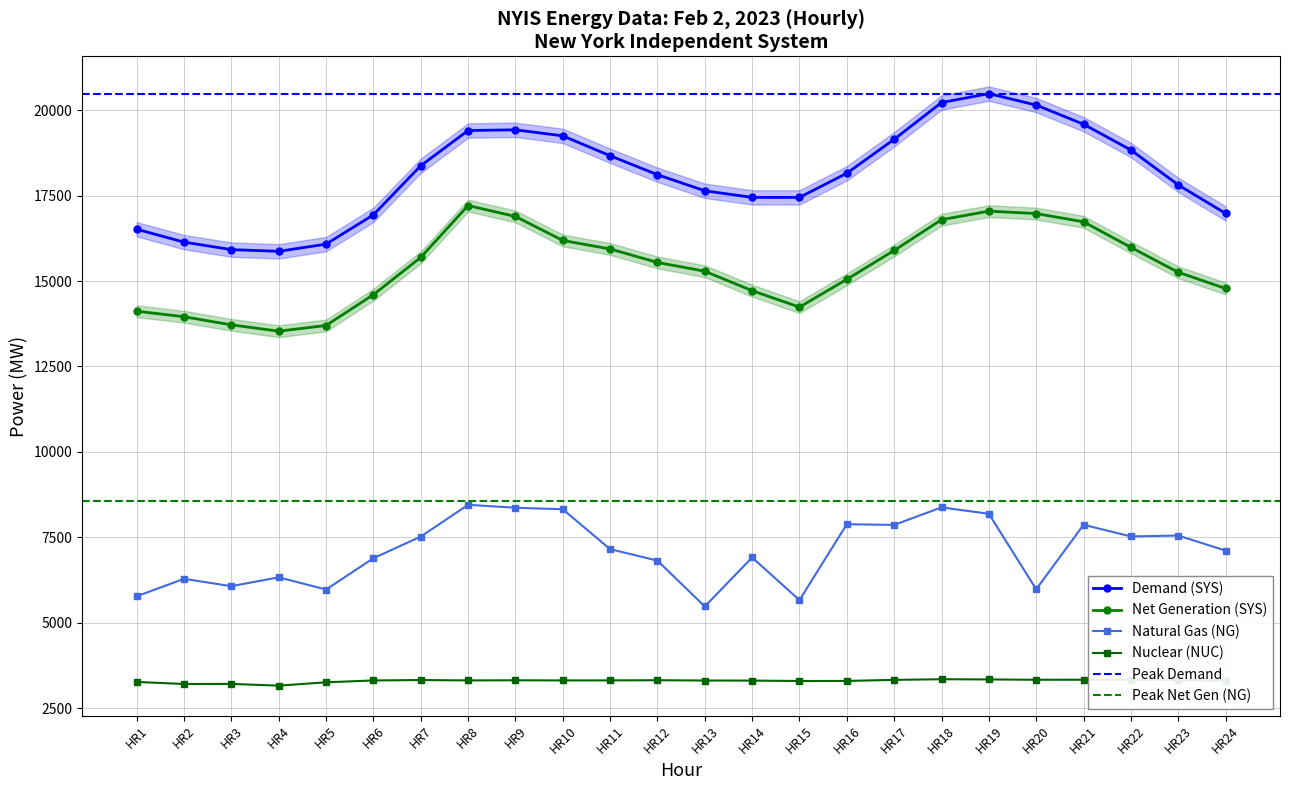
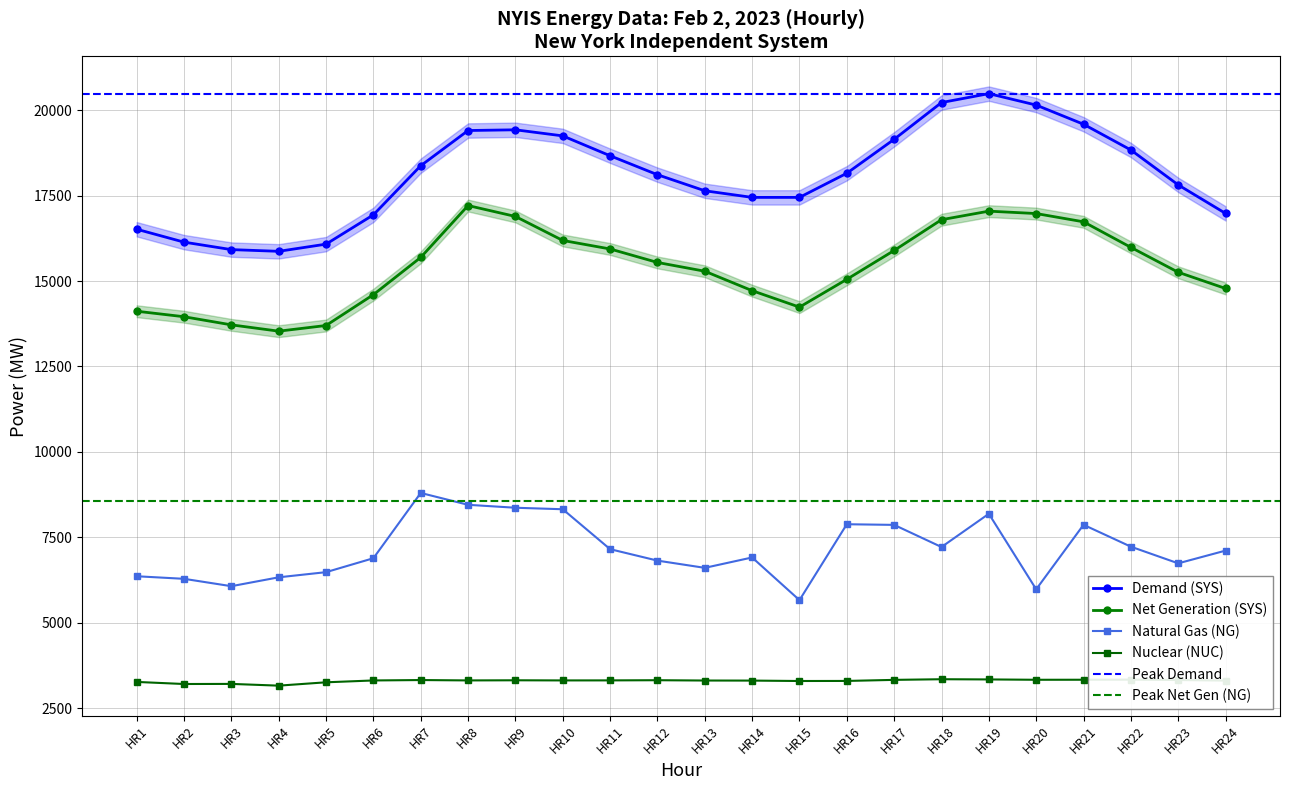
Natural Gas (NG), HR1: 5800 -> 6400
Natural Gas (NG), HR5: 6000 -> 6500
Natural Gas (NG), HR7: 7500 -> 8800
Natural Gas (NG), HR13: 5500 -> 6600
Natural Gas (NG), HR18: 8400 -> 7200
Natural Gas (NG), HR22: 7500 -> 7200
Natural Gas (NG), HR23: 7600 -> 6700
